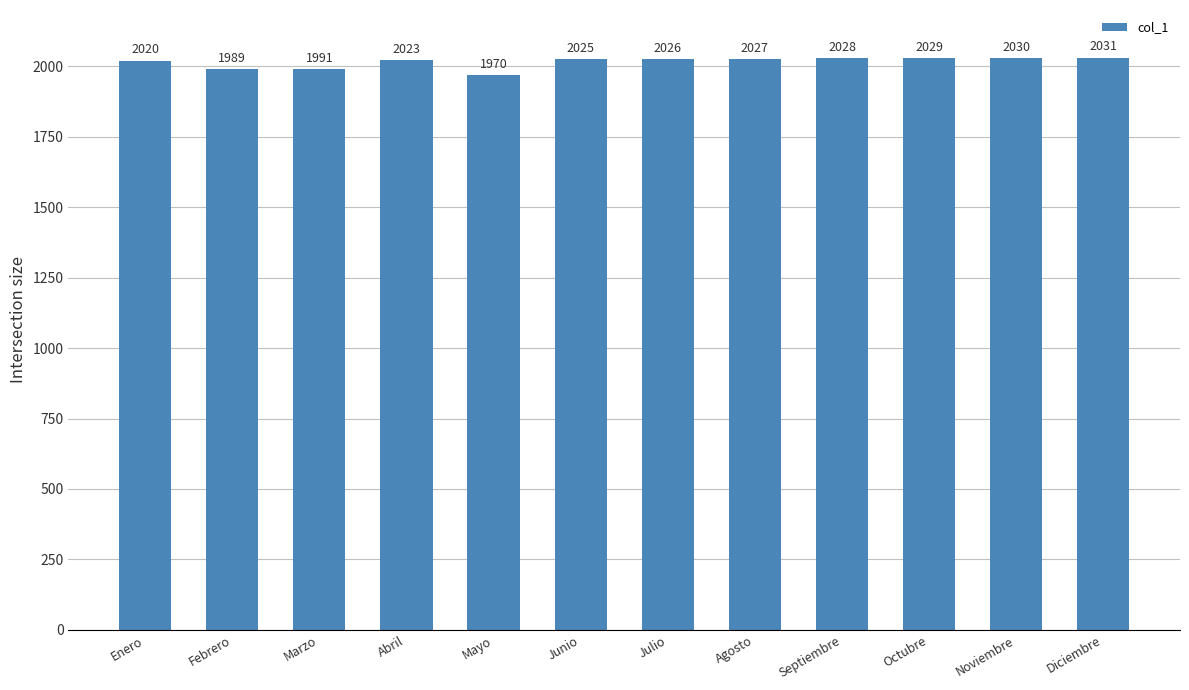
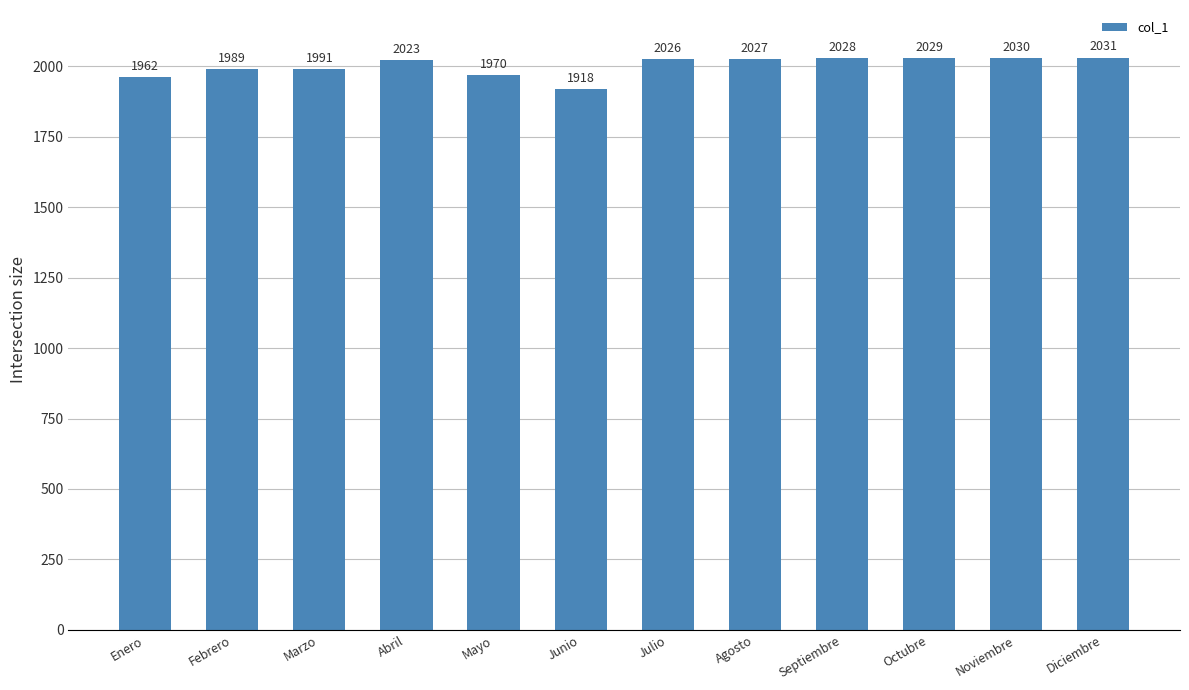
Enero: 2020 -> 1962
Junio: 2025 -> 1918
